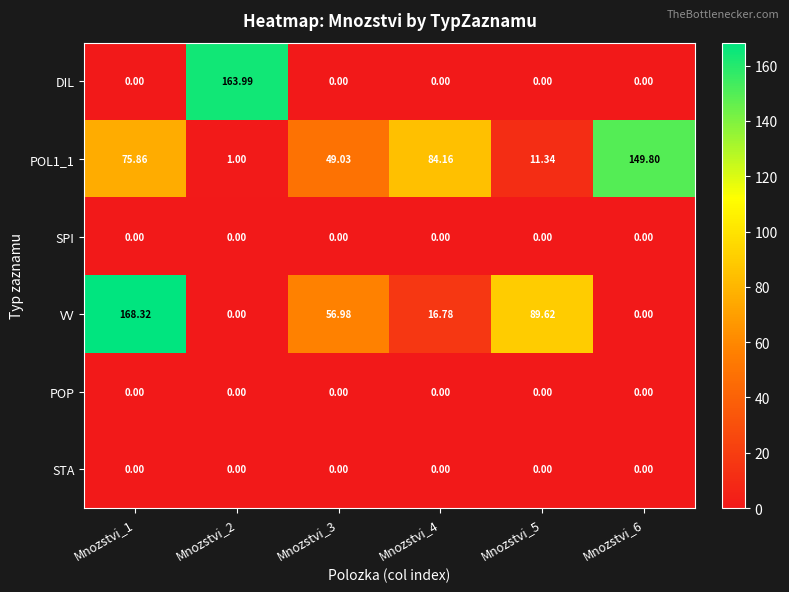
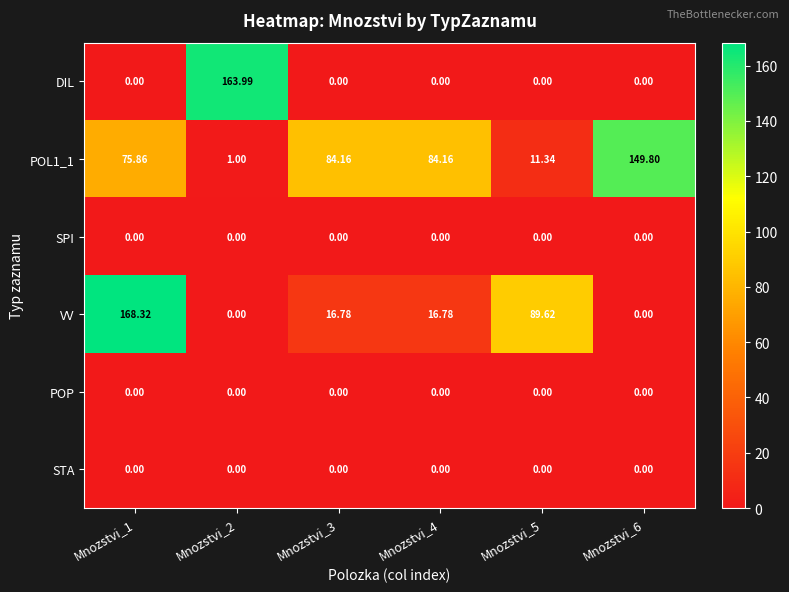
POL1_1, Mnozstvi_3: 49.03 -> 84.16
VV, Mnozstvi_3: 56.98 -> 16.78
